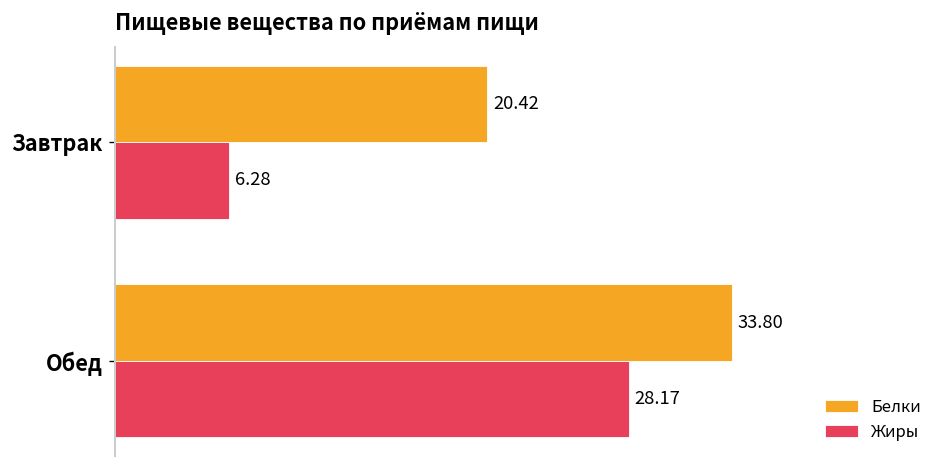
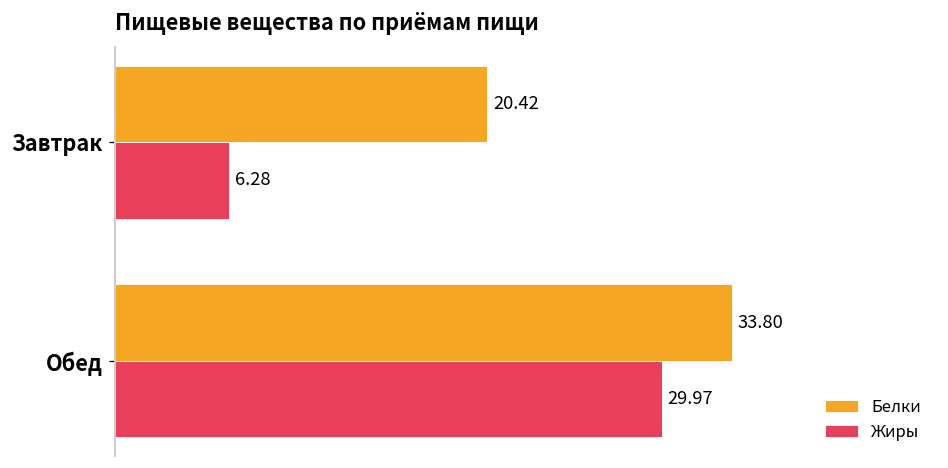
Жиры, Обед: 28.17 -> 29.97
